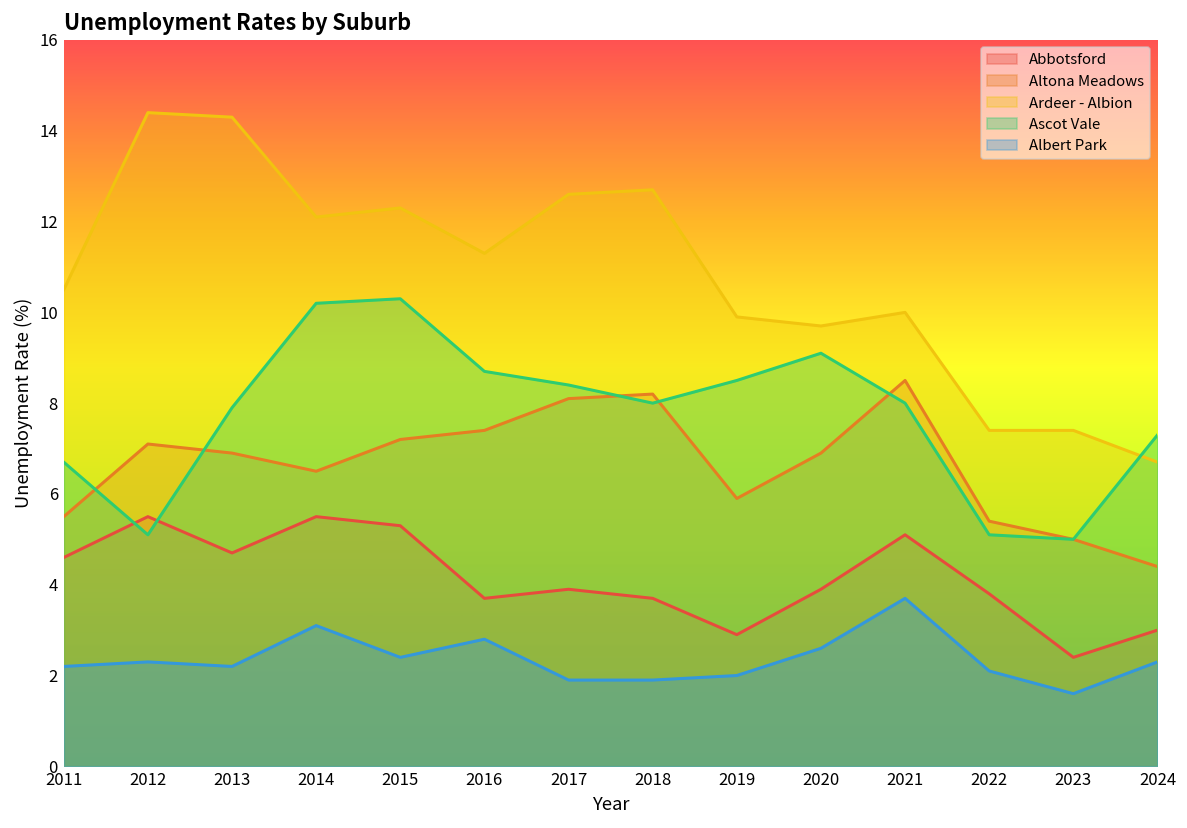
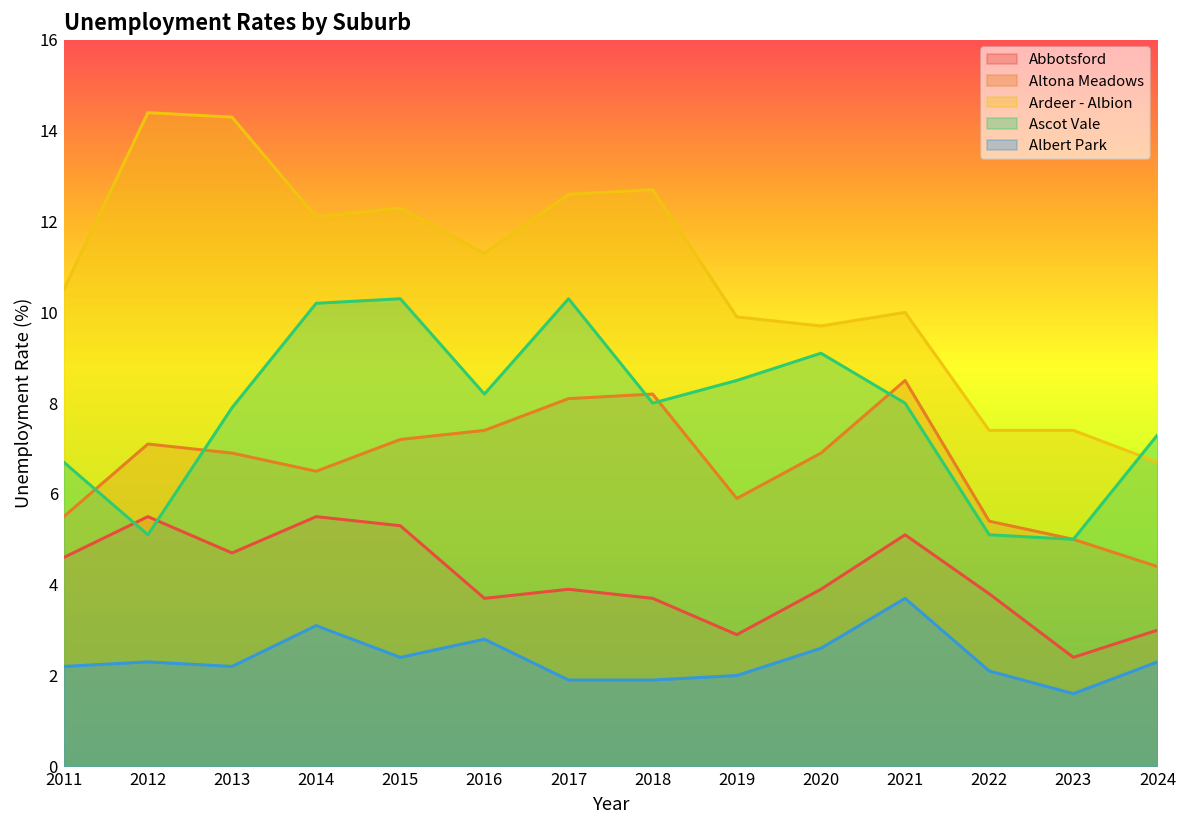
Ascot Vale, 2016: 8.7 -> 8.2
Ascot Vale, 2017: 8.4 -> 10.3
